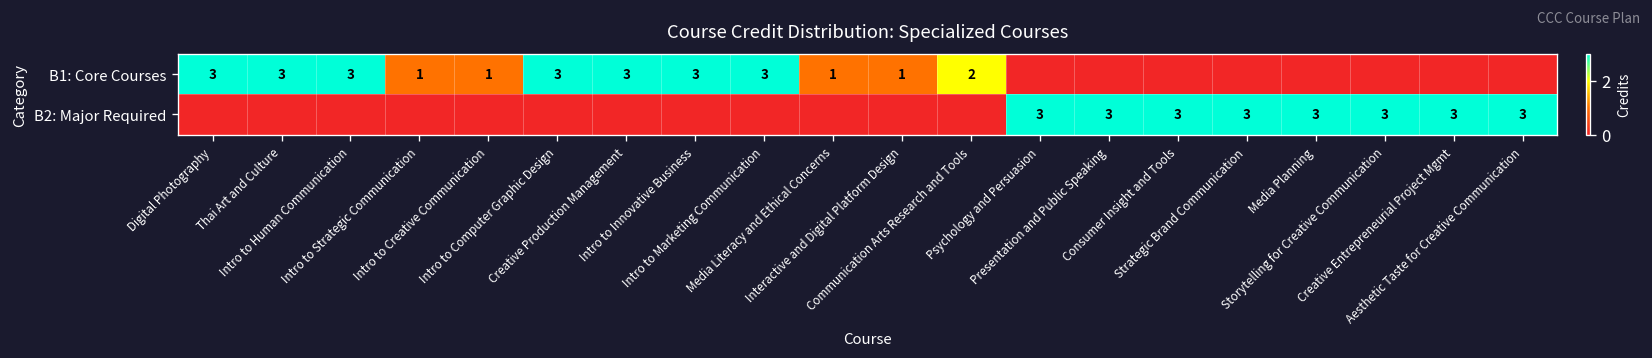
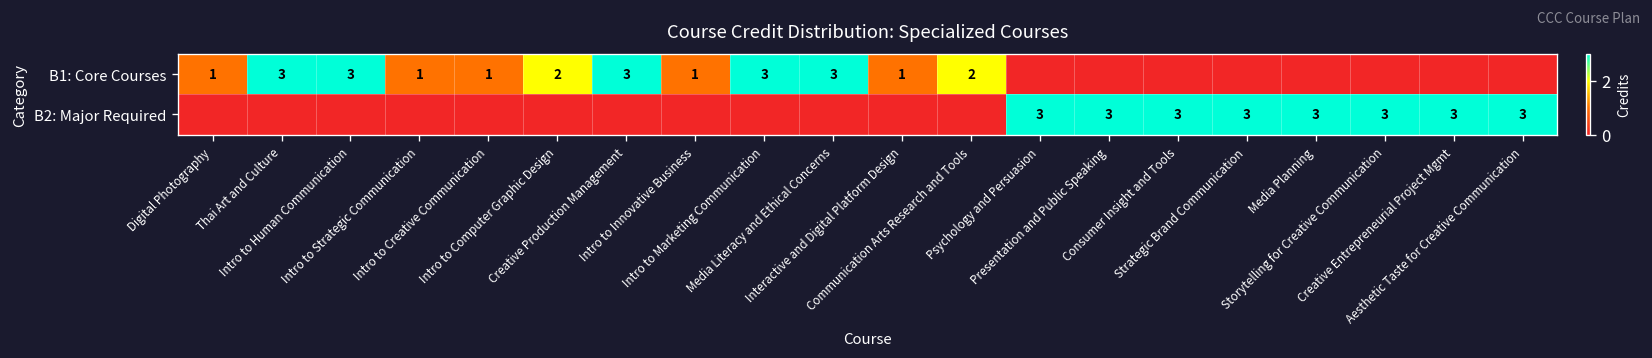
B1: Core Courses, Digital Photography: 3 -> 1
B1: Core Courses, Intro to Computer Graphic Design: 3 -> 2
B1: Core Courses, Intro to Innovative Business: 3 -> 1
B1: Core Courses, Media Literacy and Ethical Concerns: 1 -> 3
